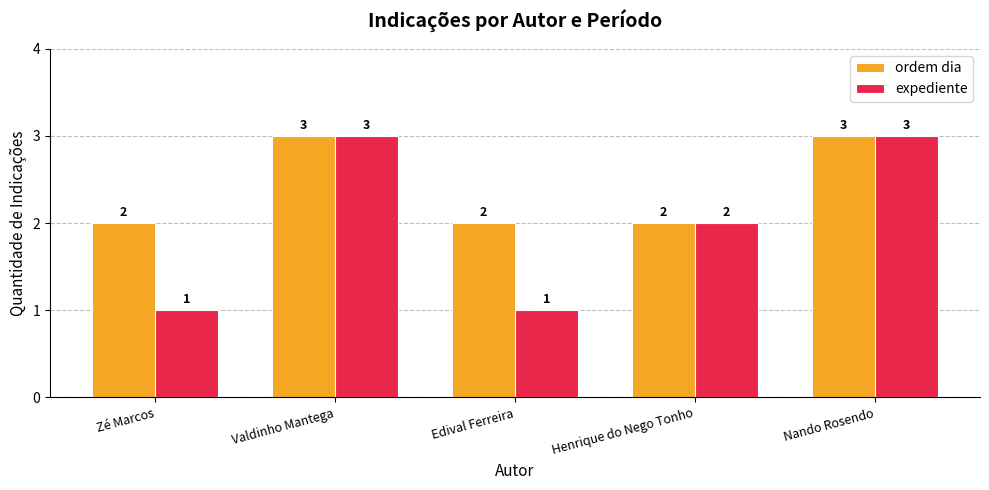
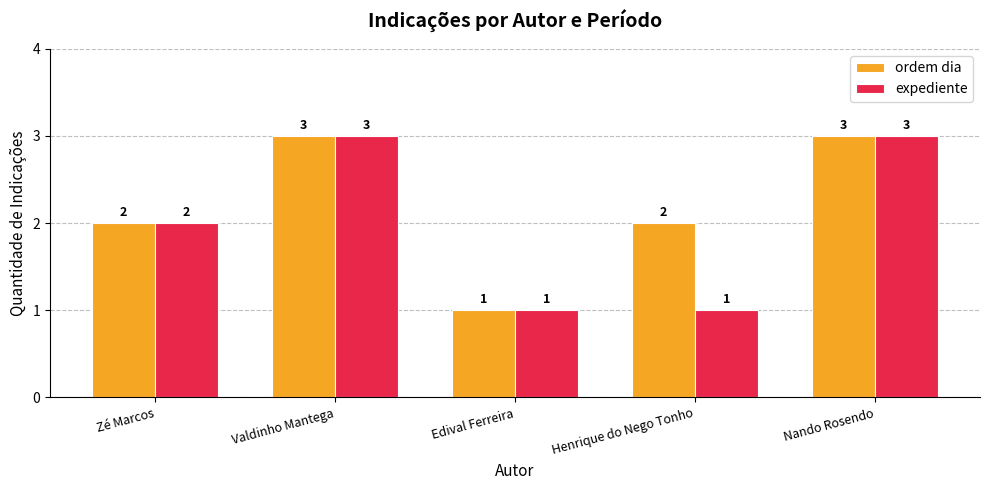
expediente, Zé Marcos: 1 -> 2
ordem dia, Edival Ferreira: 2 -> 1
expediente, Henrique do Nego Tonho: 2 -> 1
